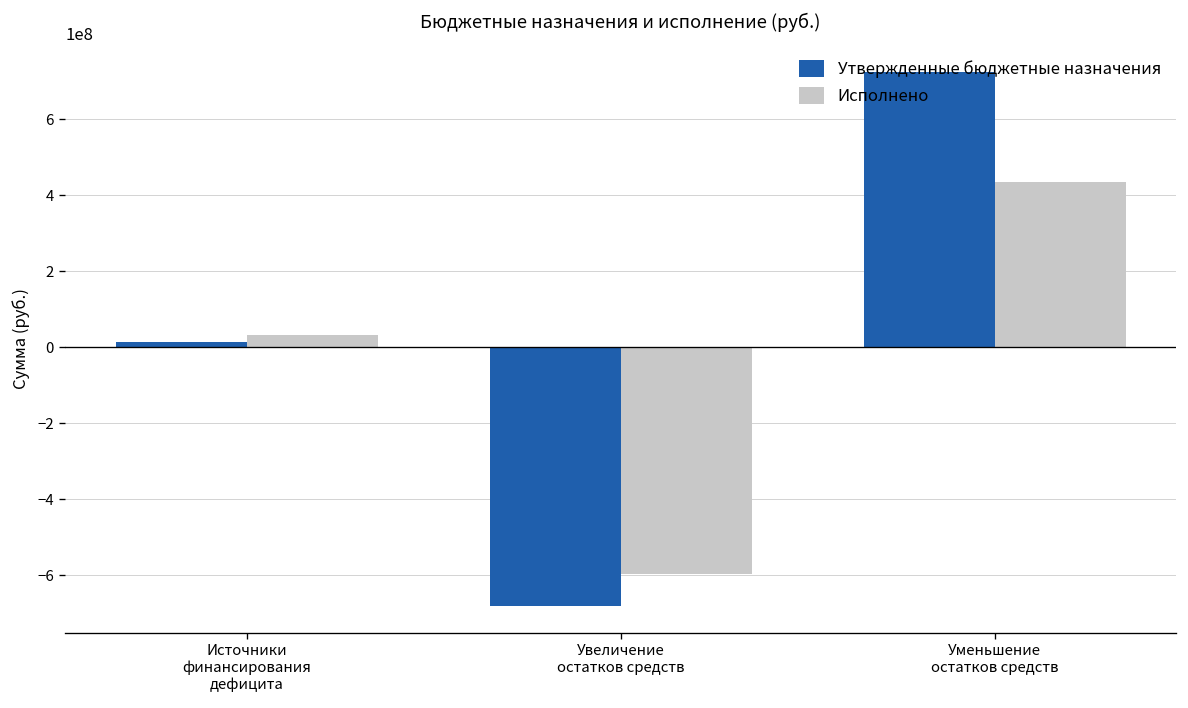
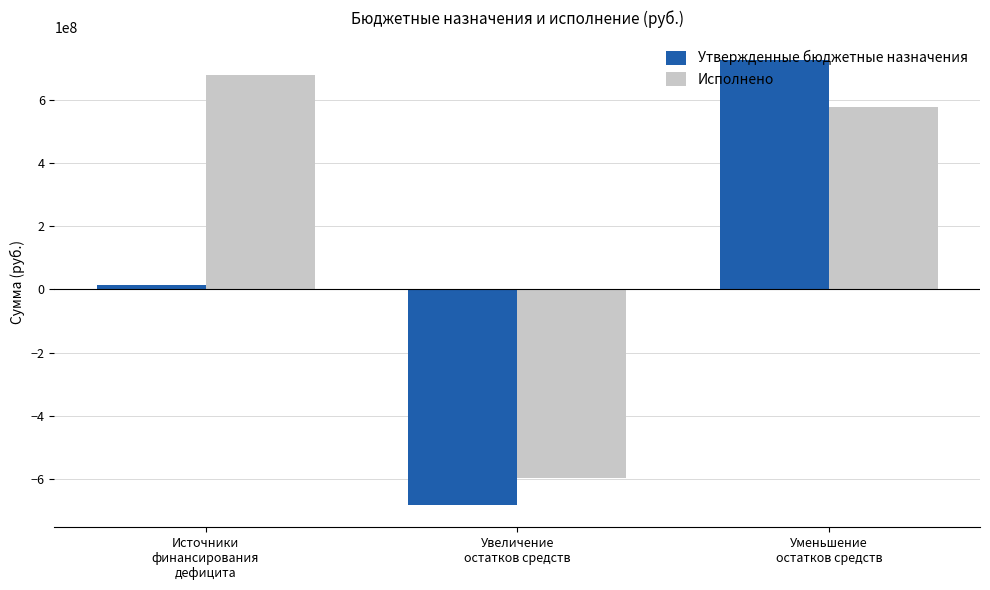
Исполнено, Источники финансирования дефицита: 30000000 -> 680000000
Исполнено, Уменьшение остатков средств: 430000000 -> 580000000
